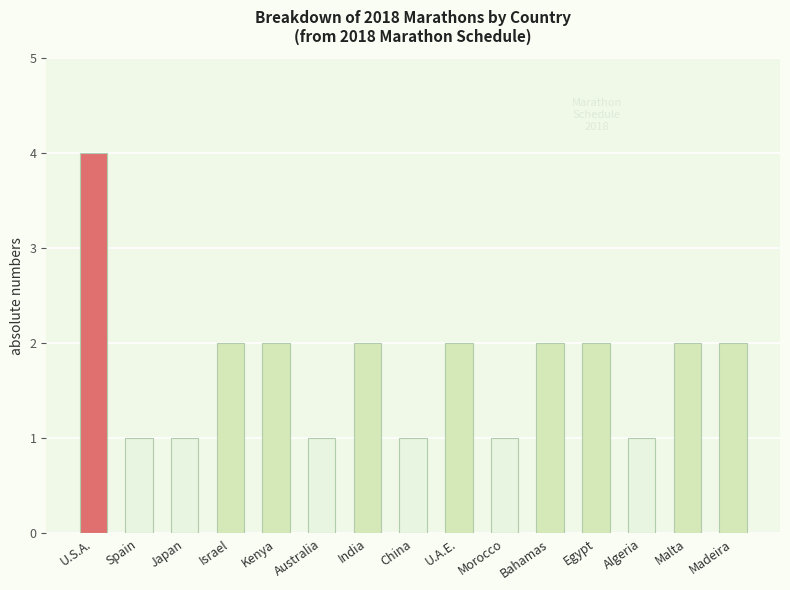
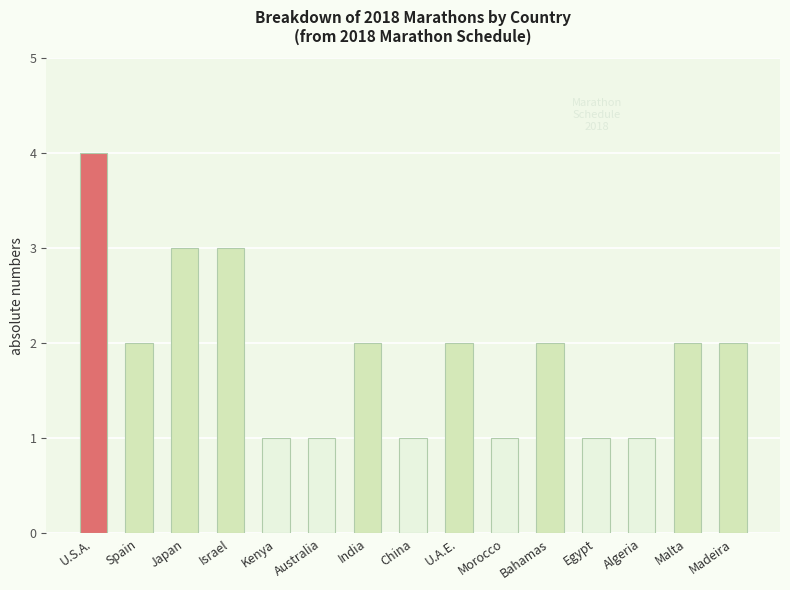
Spain: 1 -> 2
Japan: 1 -> 3
Israel: 2 -> 3
Kenya: 2 -> 1
Egypt: 2 -> 1
